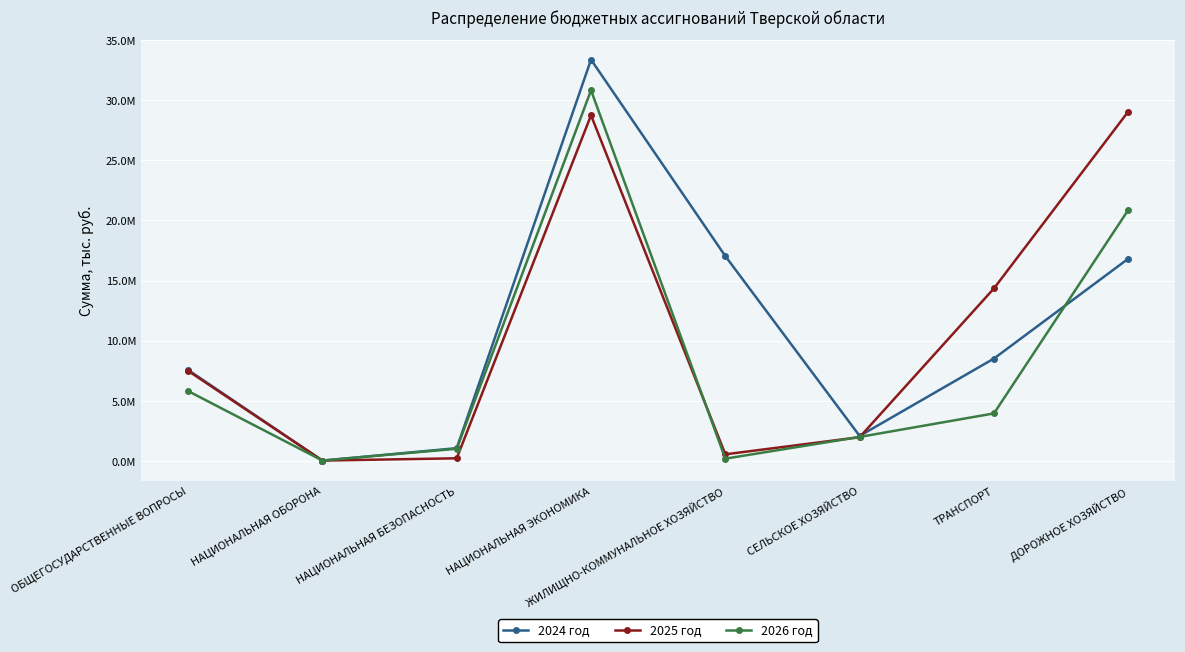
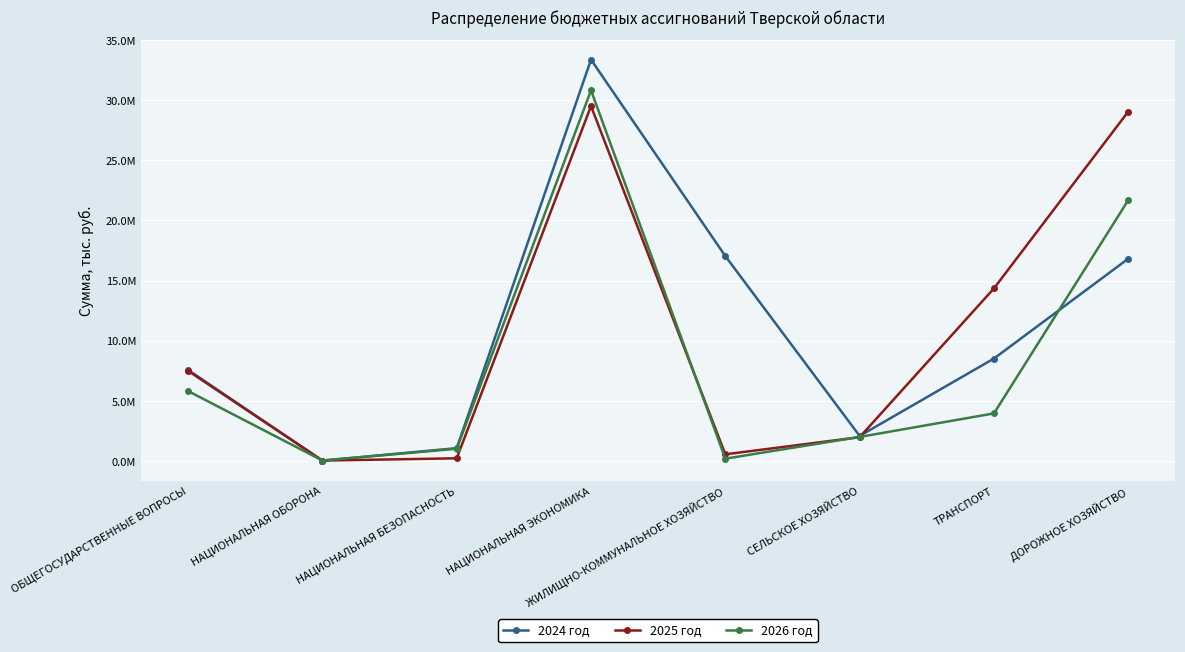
2025 год, НАЦИОНАЛЬНАЯ ЭКОНОМИКА: 28700000 -> 29500000
2026 год, ДОРОЖНОЕ ХОЗЯЙСТВО: 20900000 -> 21700000
